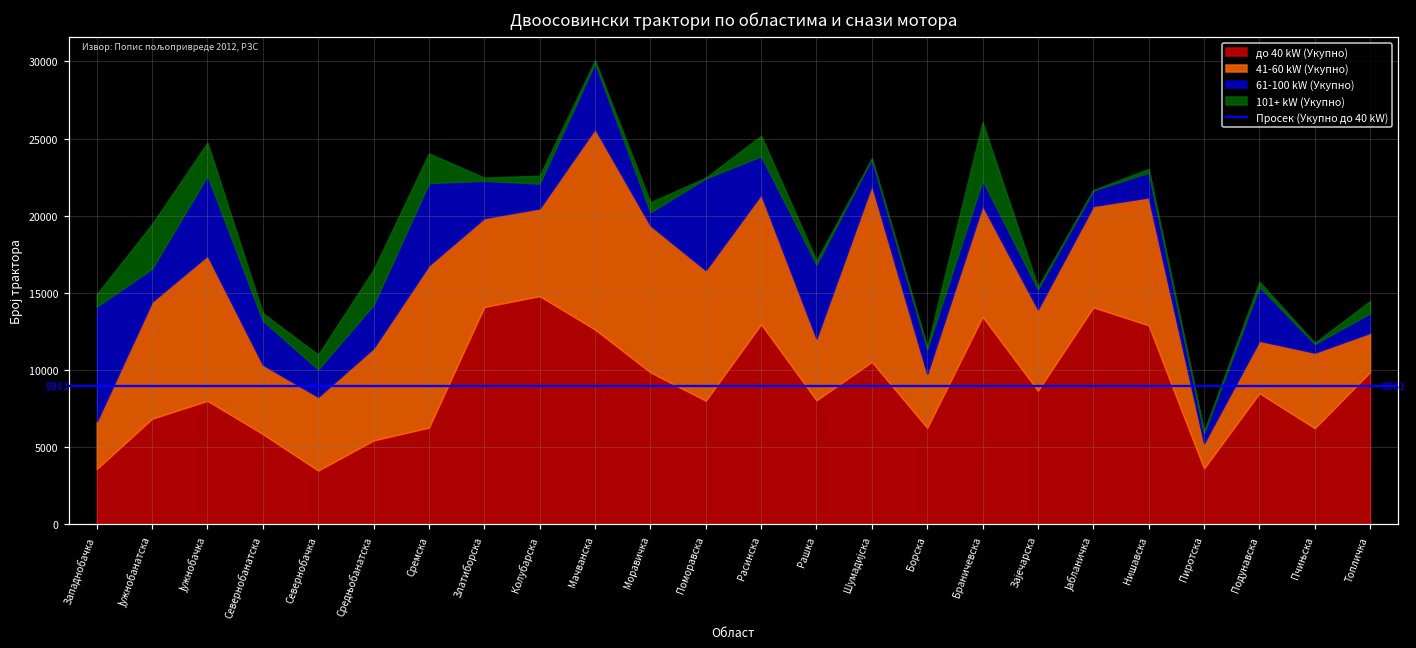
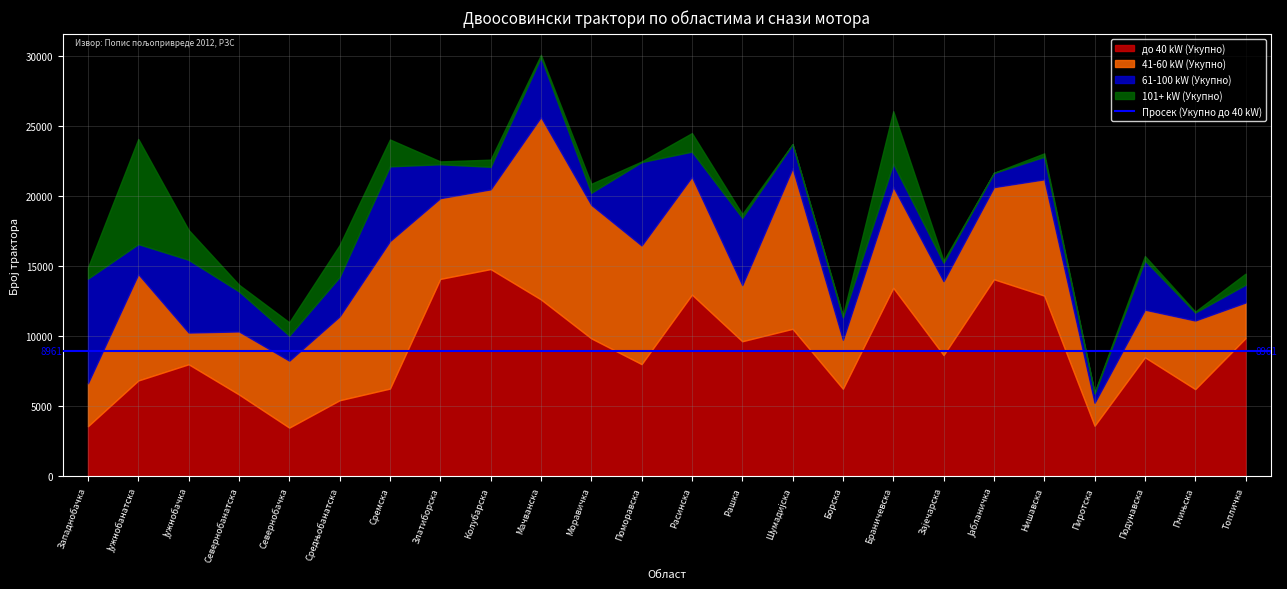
101+ kW (Укупно), Јужнобанатска: 2900 -> 7500
41-60 kW (Укупно), Јужнобачка: 9400 -> 2300
61-100 kW (Укупно), Расинска: 2500 -> 1800
до 40 kW (Укупно), Рашка: 8000 -> 9600
